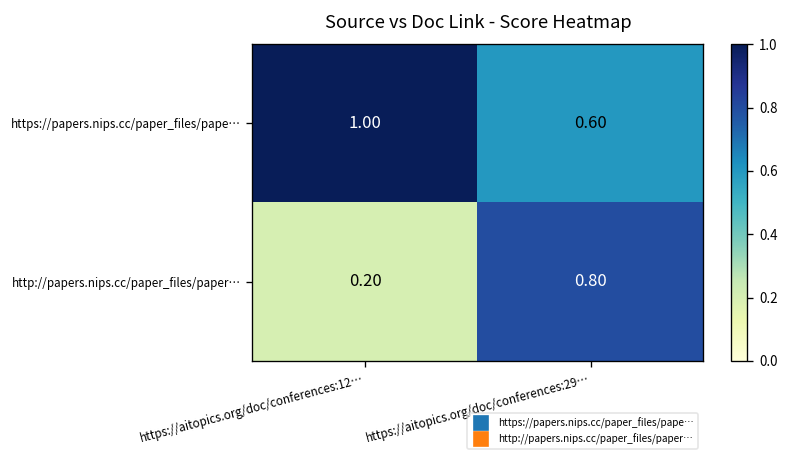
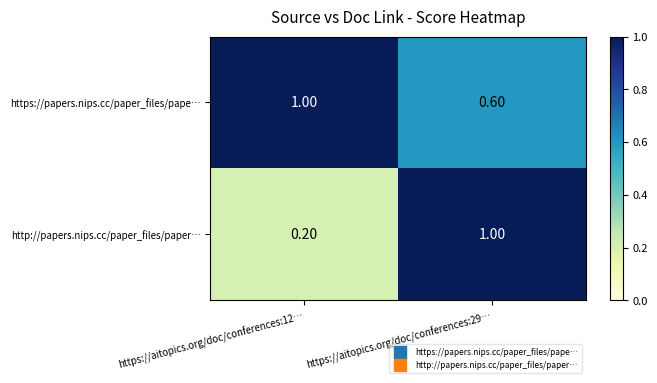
http://papers.nips.cc/paper_files/paper…, https://aitopics.org/doc/conferences:29…: 0.80 -> 1.00
